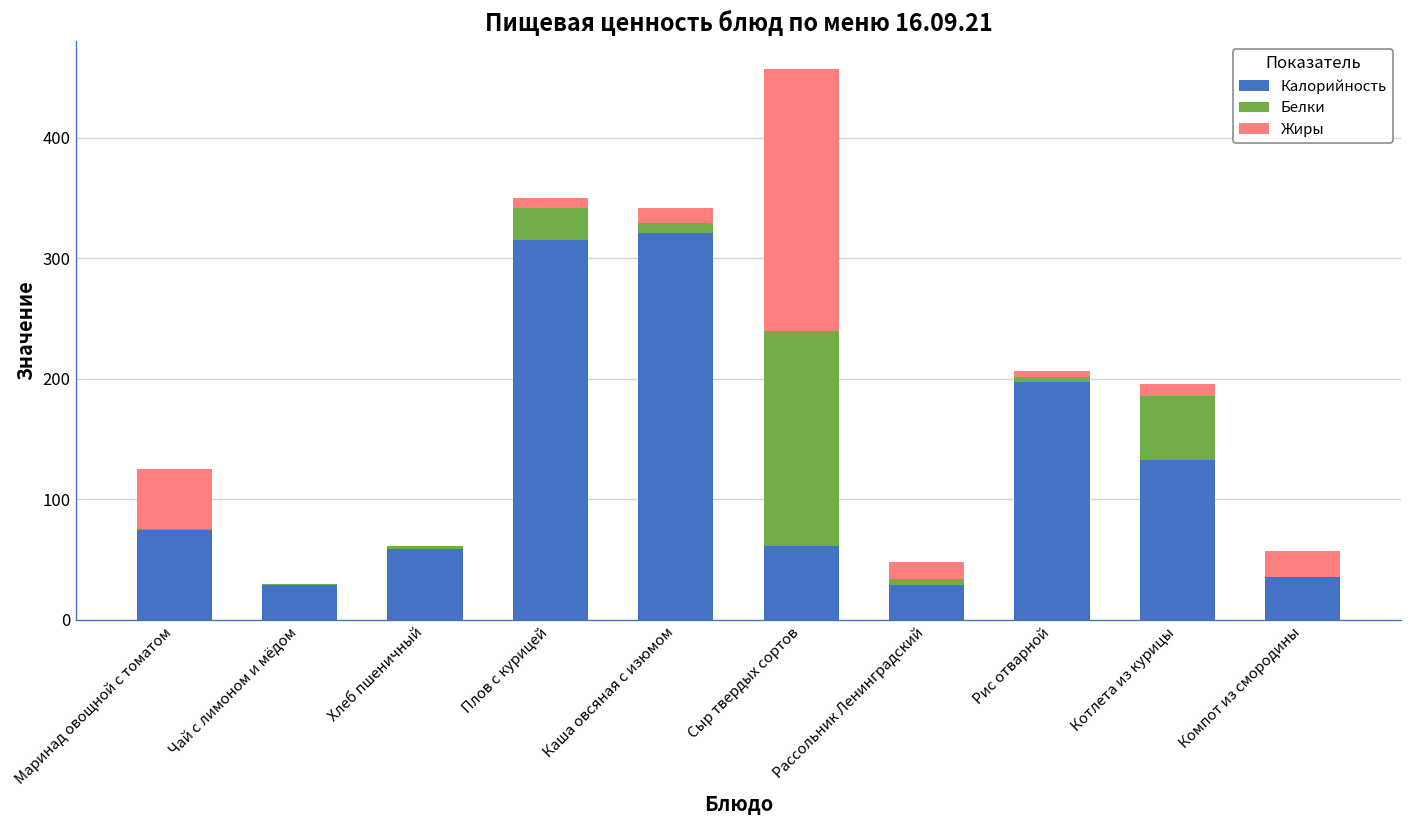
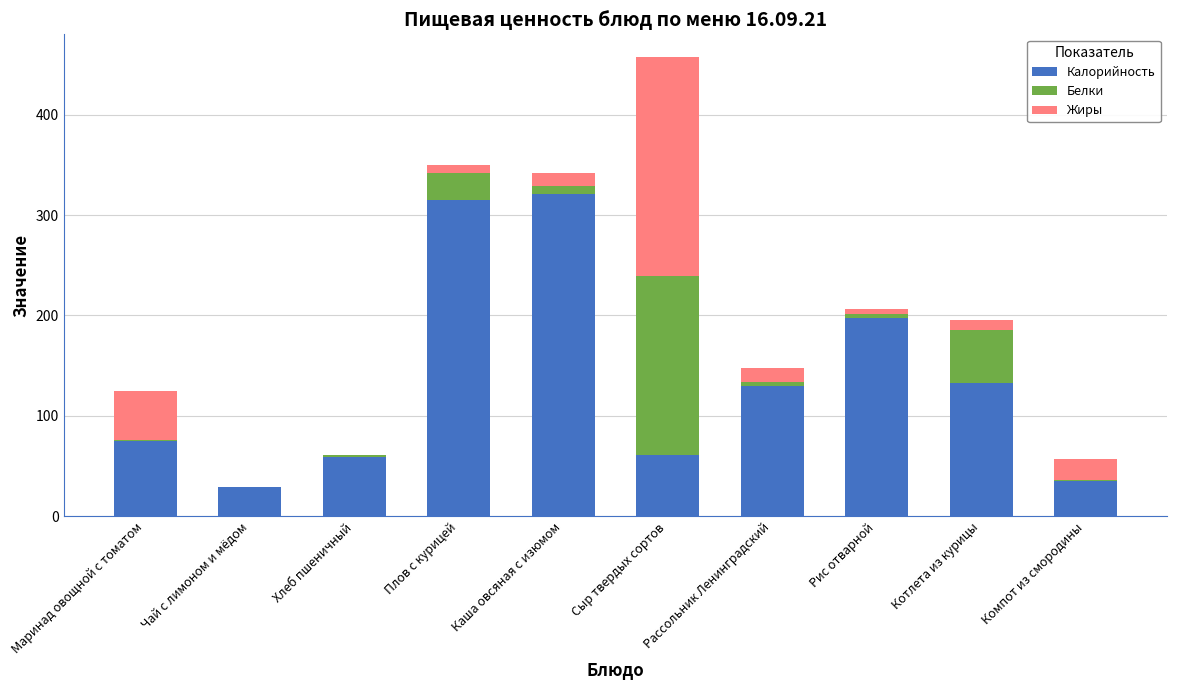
Калорийность, Рассольник Ленинградский: 29 -> 129
